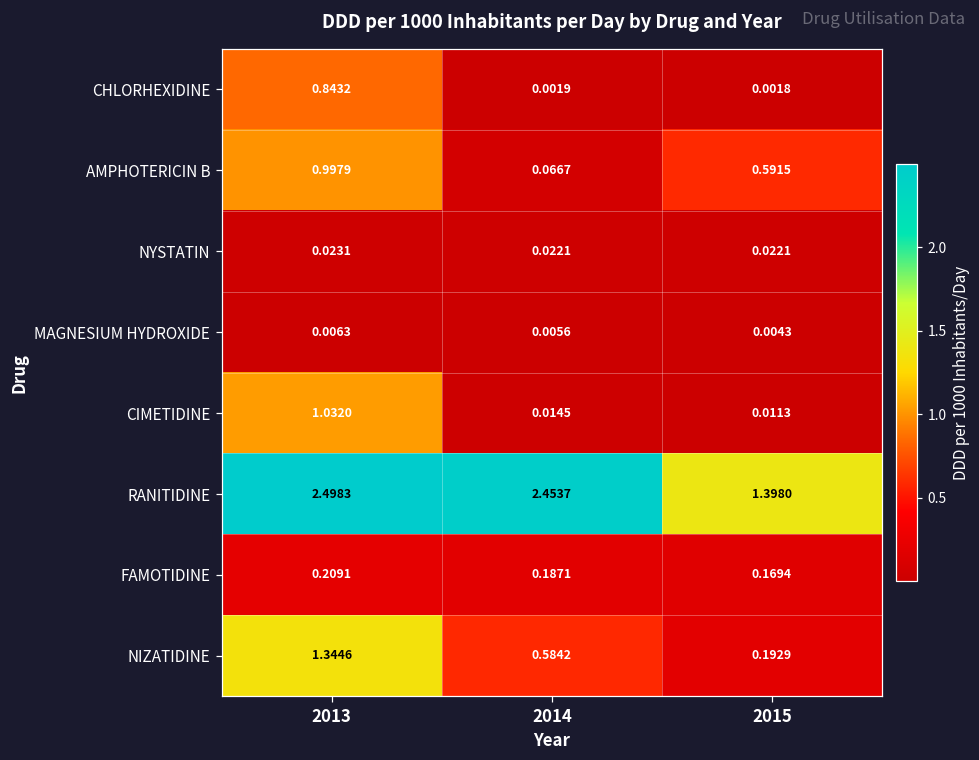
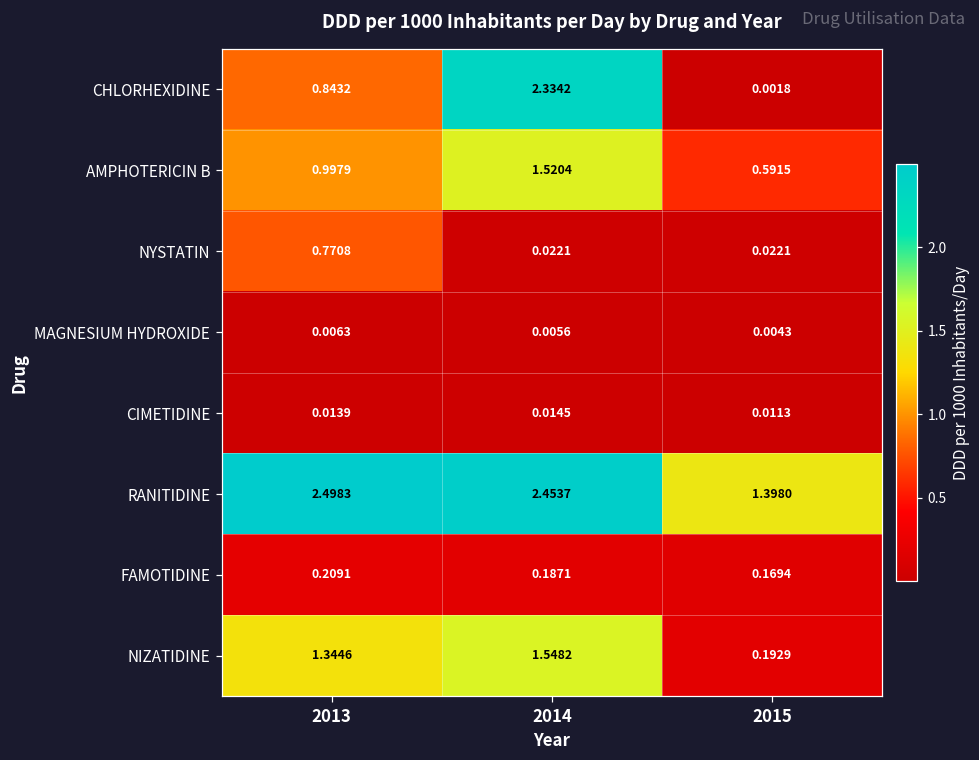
CHLORHEXIDINE, 2014: 0.0019 -> 2.3342
AMPHOTERICIN B, 2014: 0.0667 -> 1.5204
NYSTATIN, 2013: 0.0231 -> 0.7708
CIMETIDINE, 2013: 1.0320 -> 0.0139
NIZATIDINE, 2014: 0.5842 -> 1.5482
